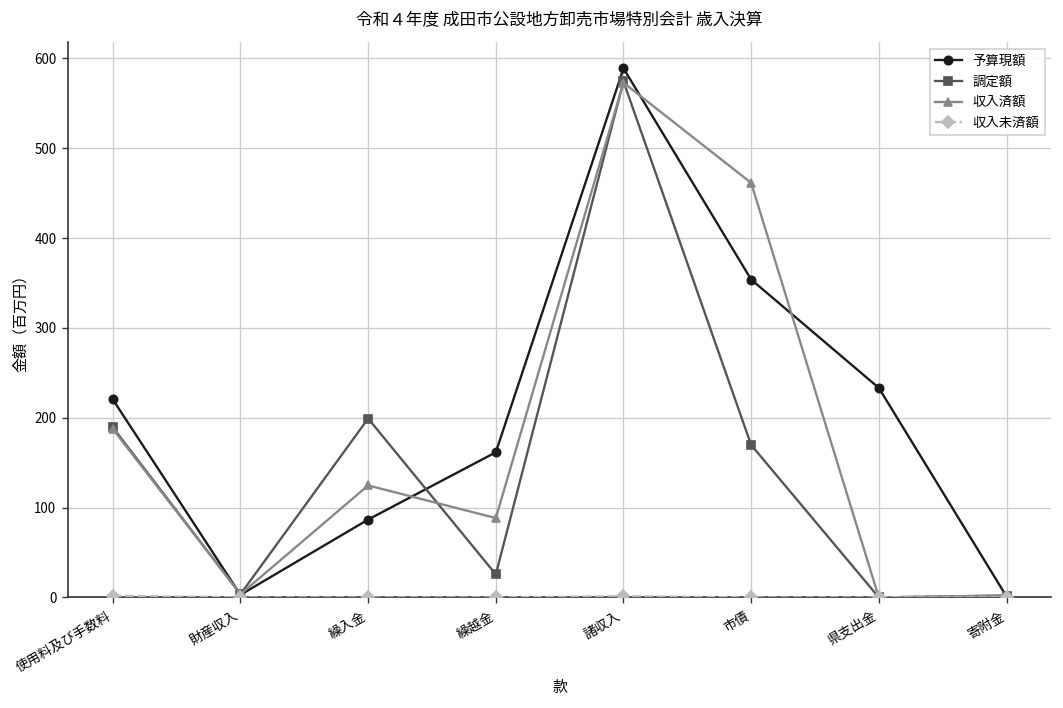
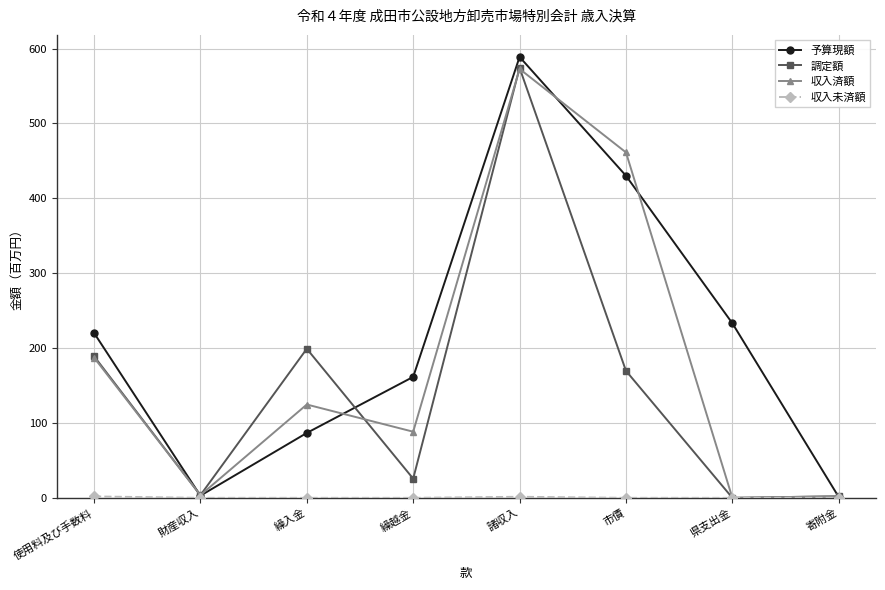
予算現額, 市債: 350 -> 430
